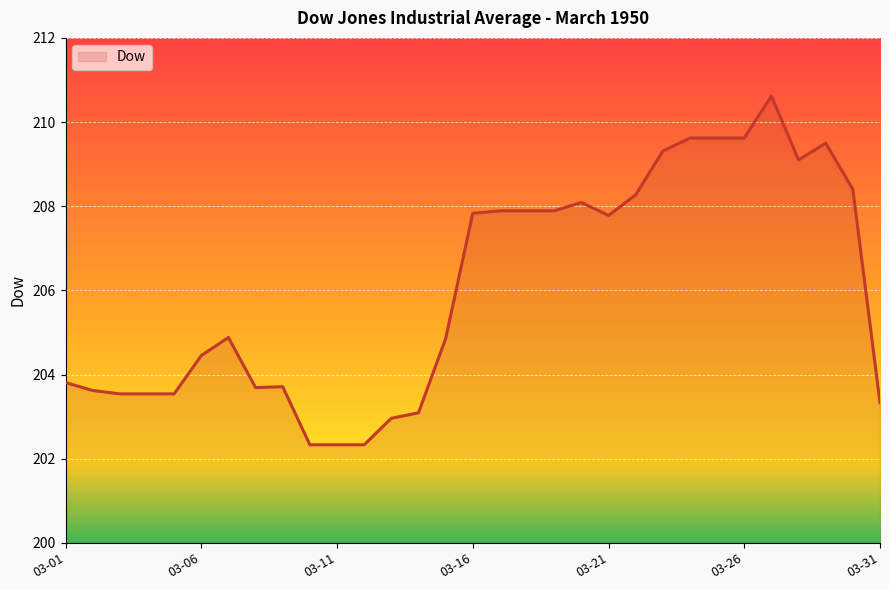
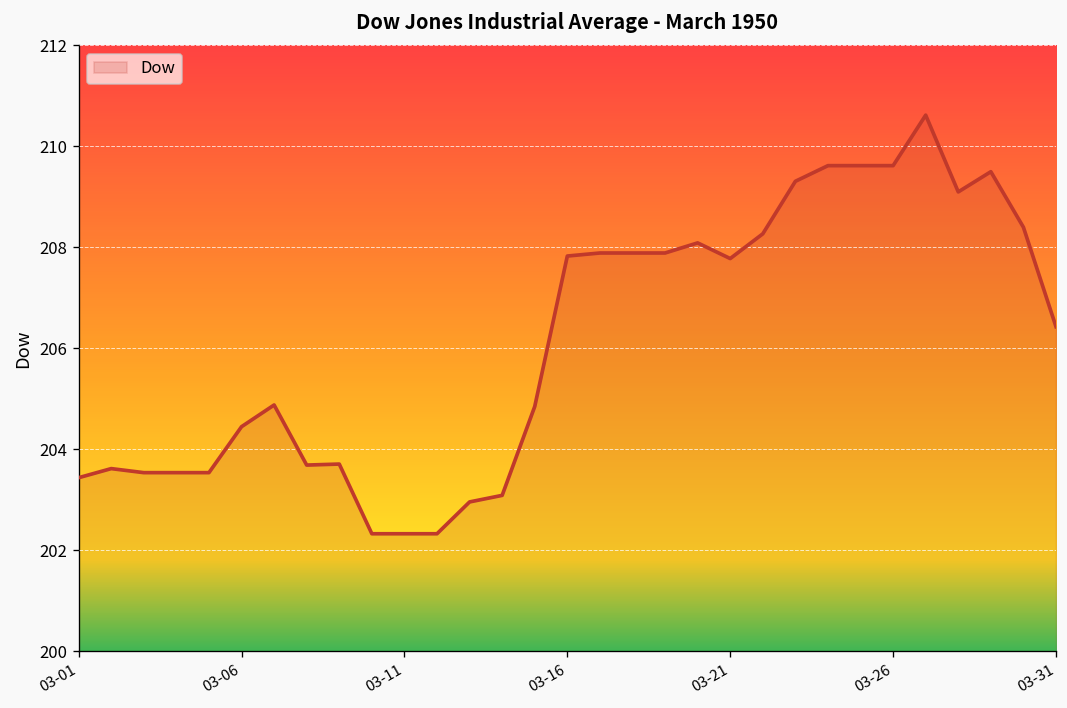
03-01: 203.8 -> 203.4
03-31: 203.3 -> 206.4
